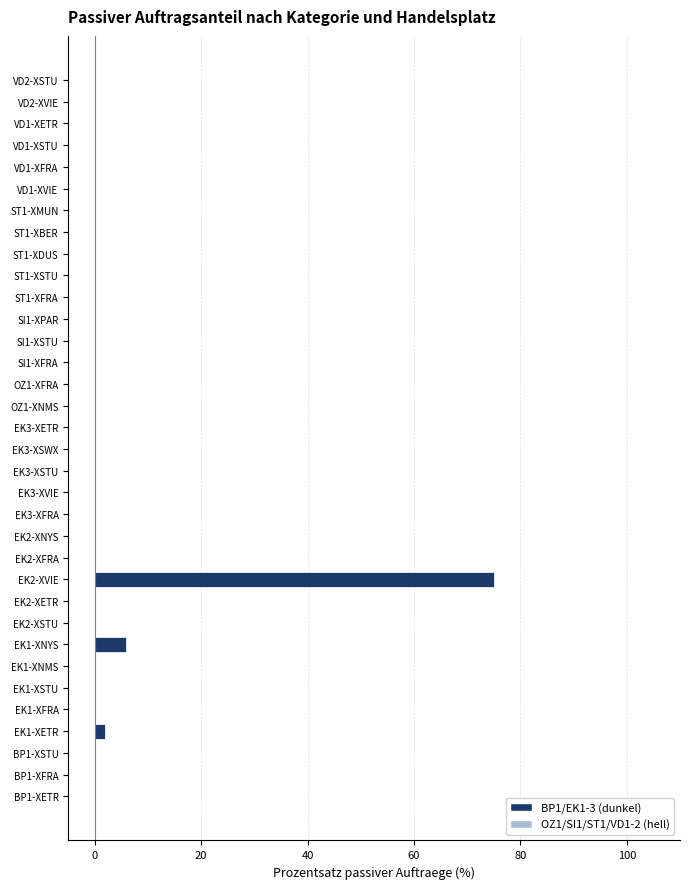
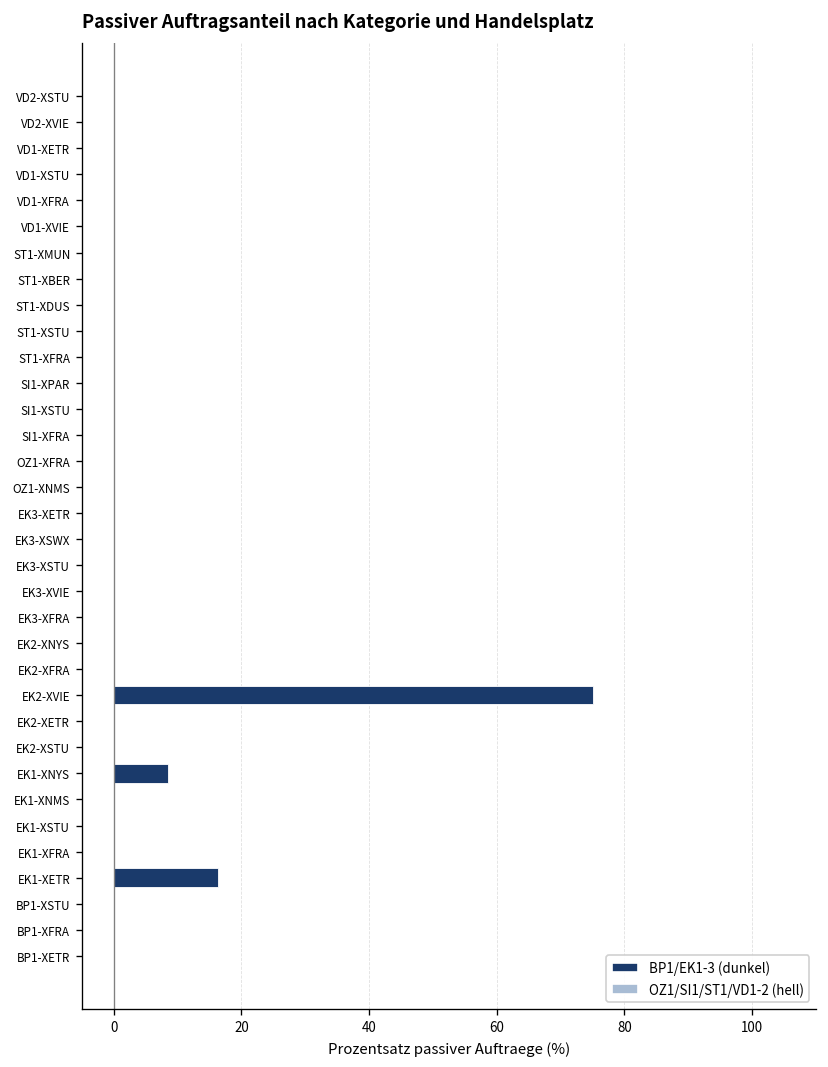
EK1-XNYS: 6 -> 9
EK1-XETR: 2 -> 16
